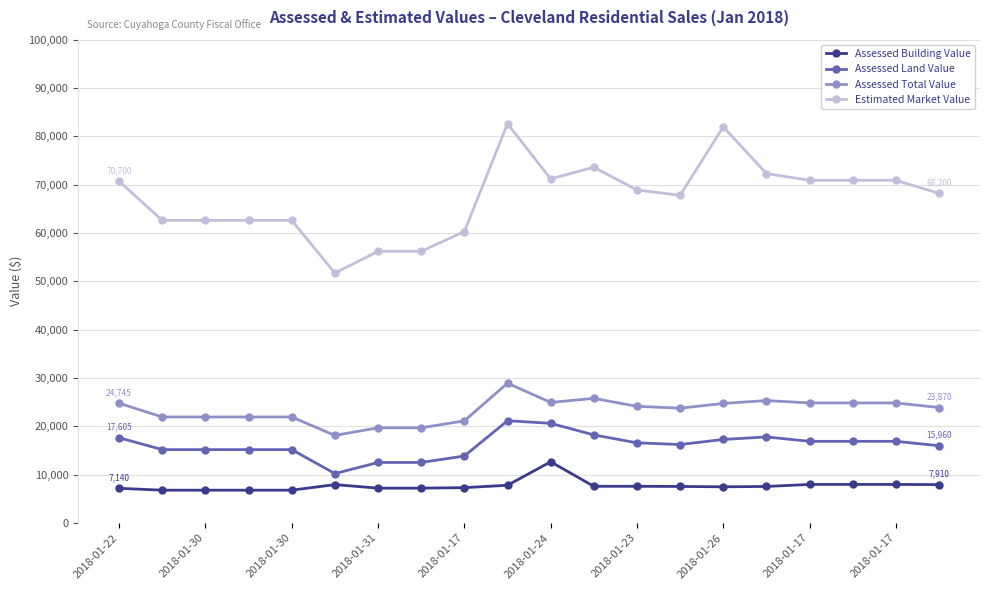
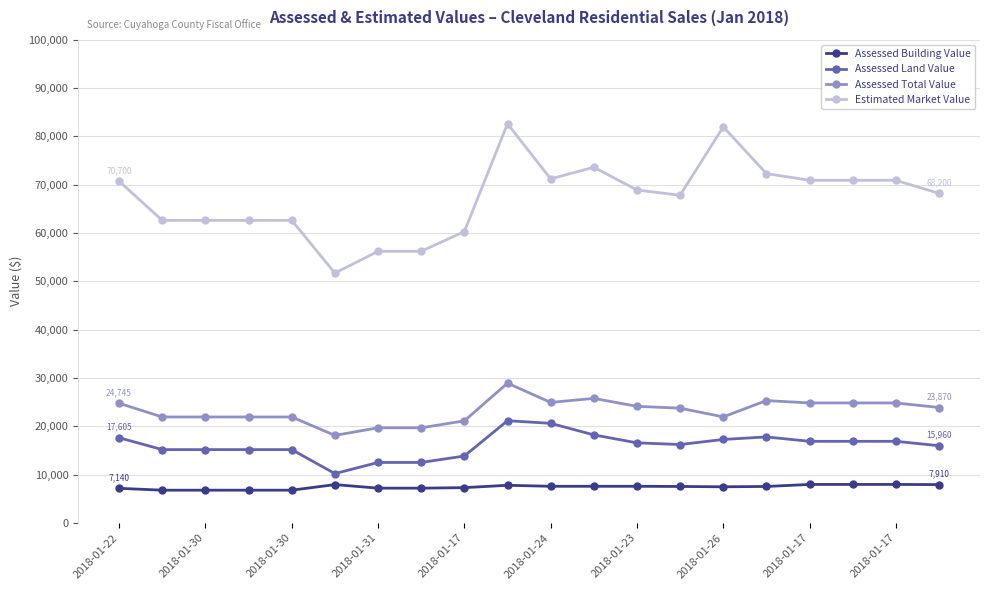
Assessed Building Value, 2018-01-24: 13,000 -> 8,000
Assessed Total Value, 2018-01-26: 25,000 -> 22,000
